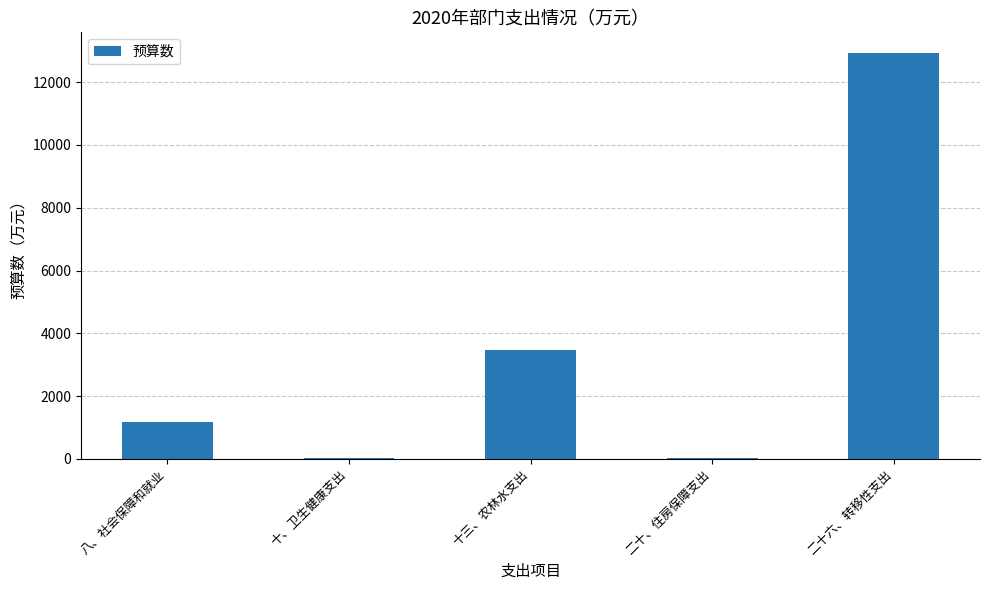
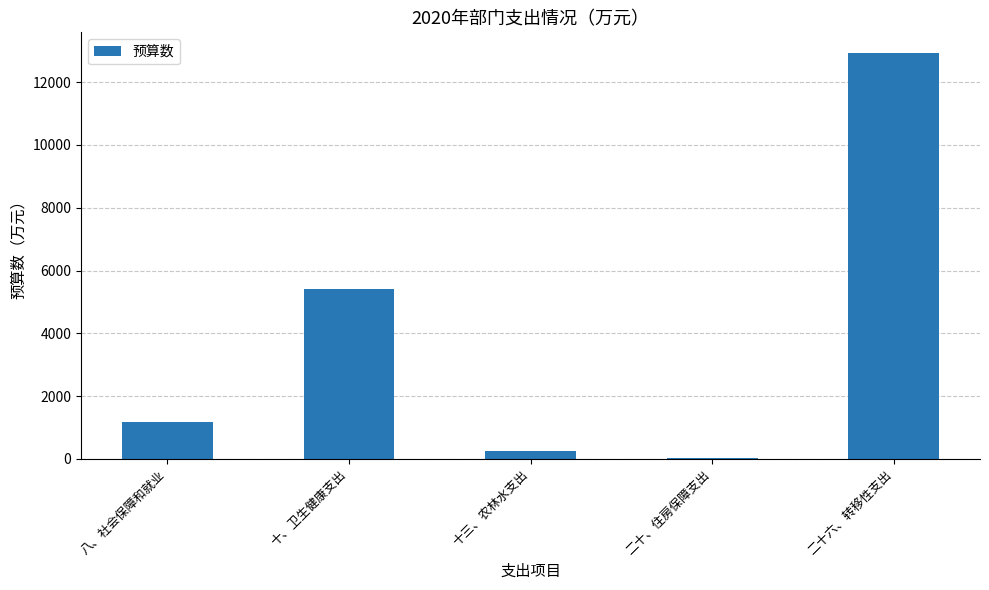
十、卫生健康支出: 0 -> 5400
十三、农林水支出: 3500 -> 300
